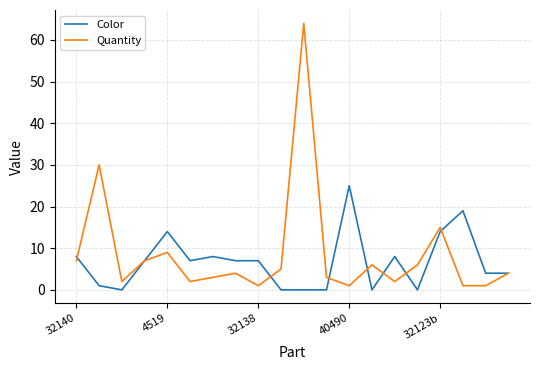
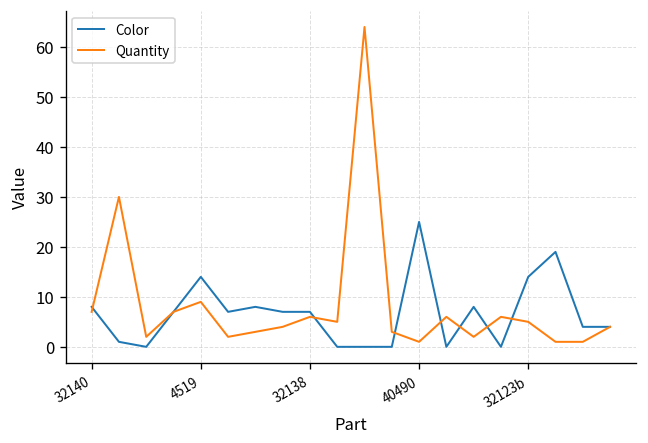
Quantity, 32138: 1 -> 6
Quantity, 32123b: 15 -> 5
